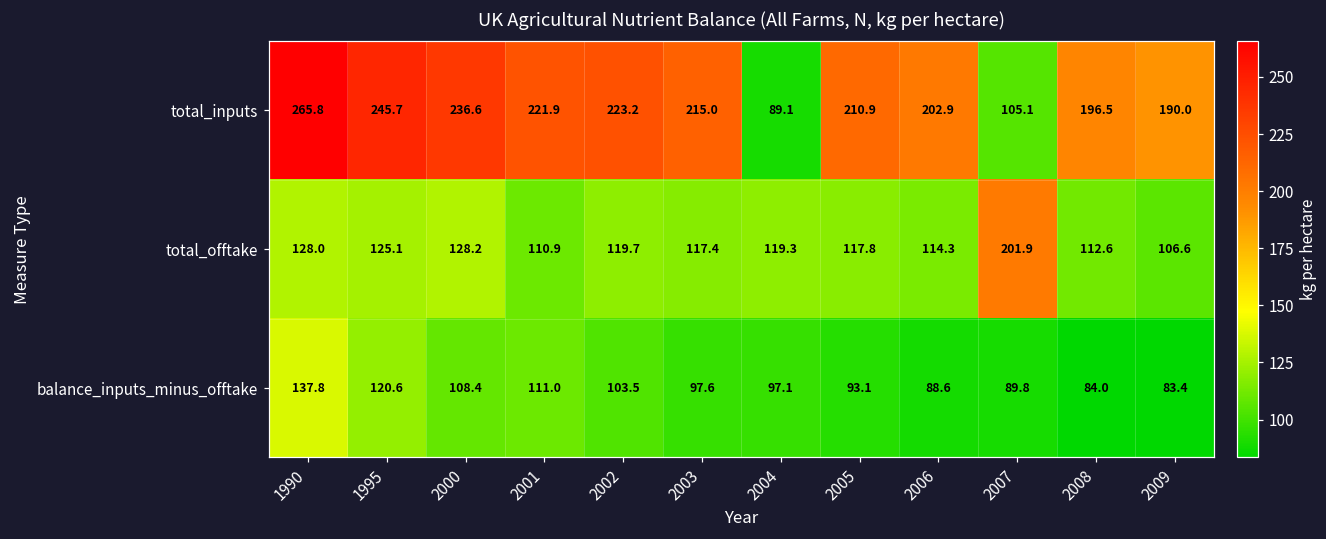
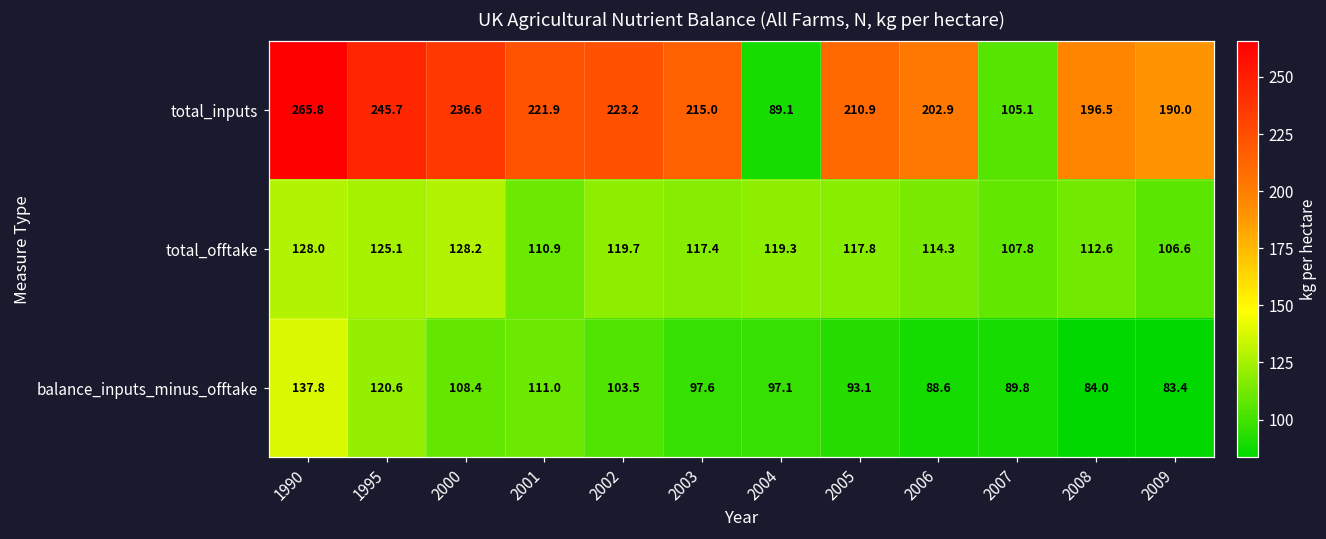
total_offtake, 2007: 201.9 -> 107.8
